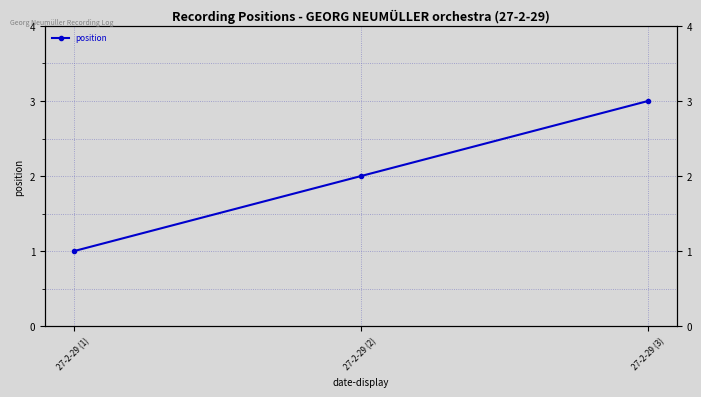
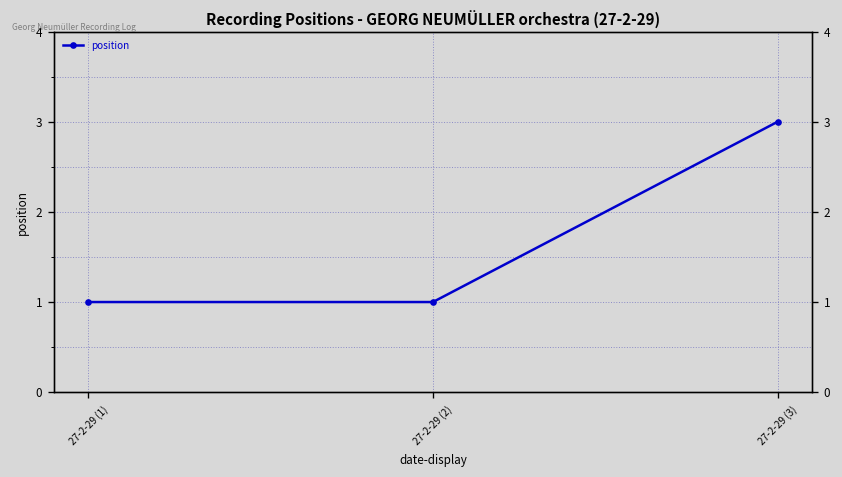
27-2-29 (2): 2 -> 1
